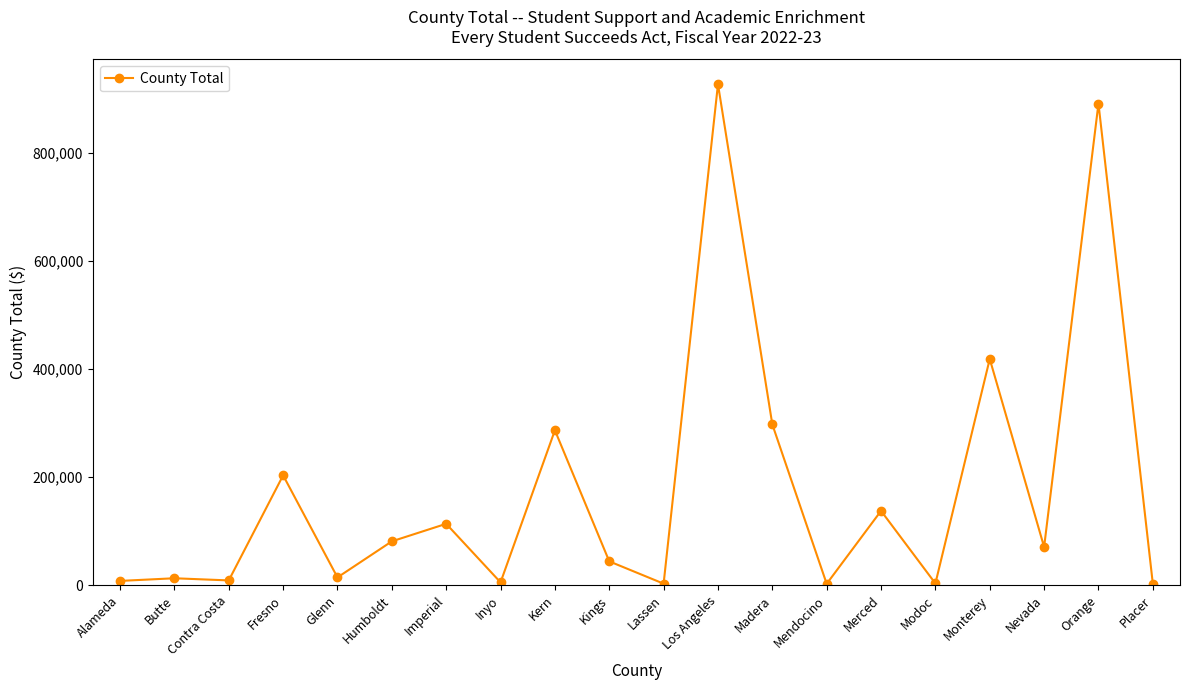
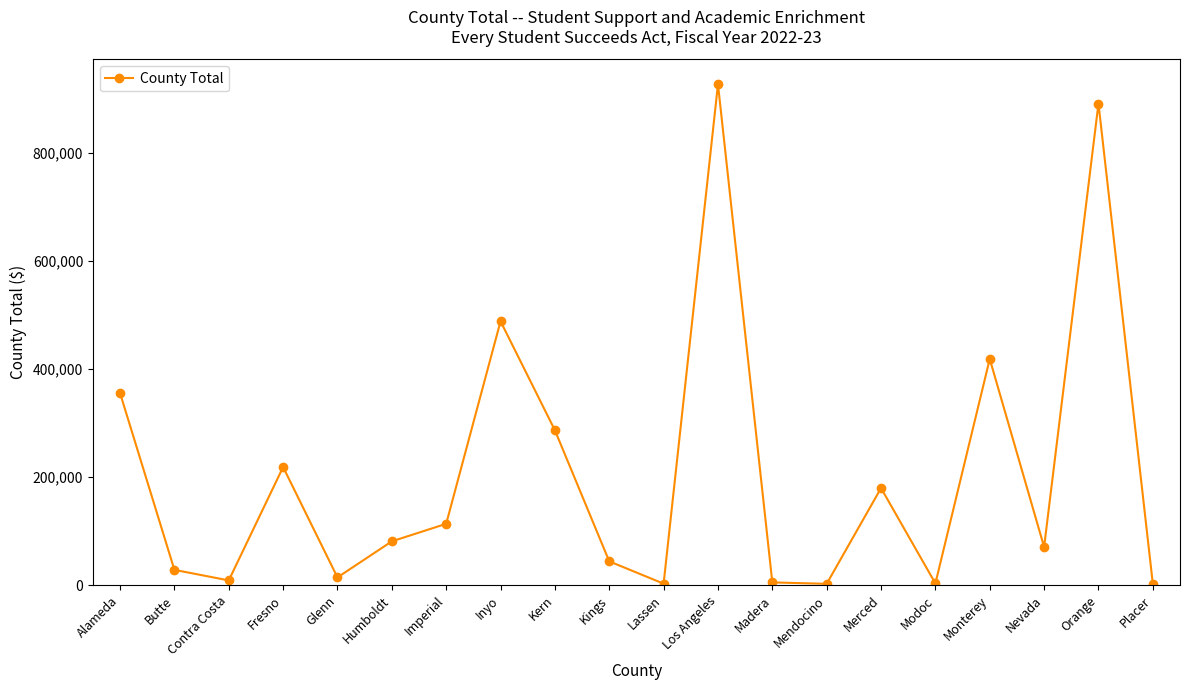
Alameda: 10,000 -> 360,000
Butte: 10,000 -> 30,000
Fresno: 200,000 -> 220,000
Inyo: 10,000 -> 490,000
Madera: 300,000 -> 0
Merced: 140,000 -> 180,000
